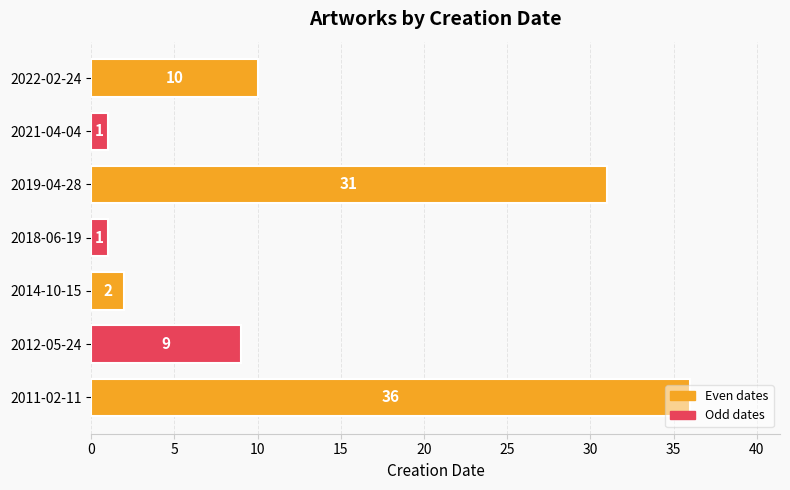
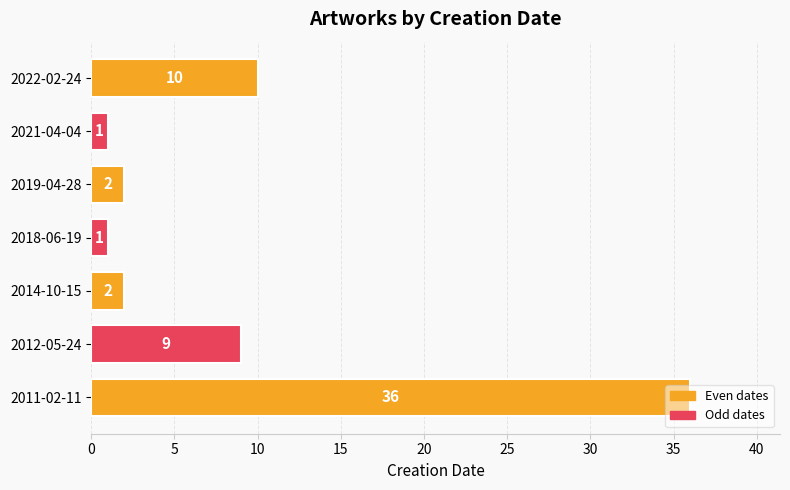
2019-04-28: 31 -> 2
